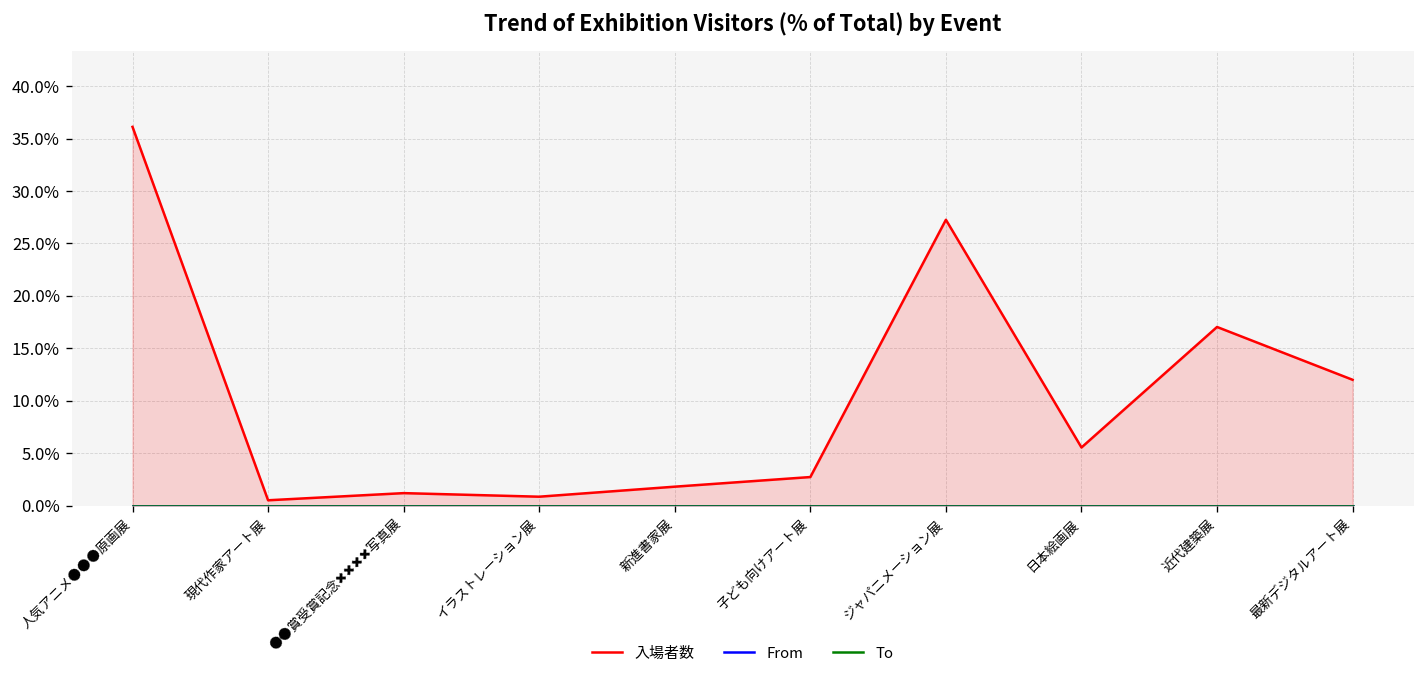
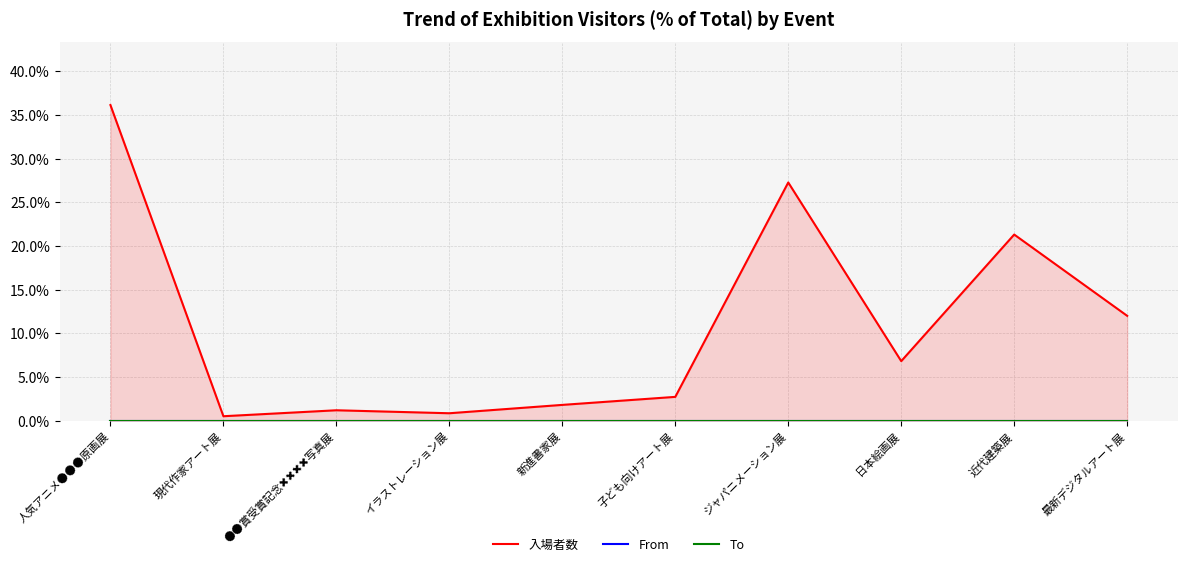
入場者数, 日本絵画展: 6% -> 7%
入場者数, 近代建築展: 17% -> 21%
